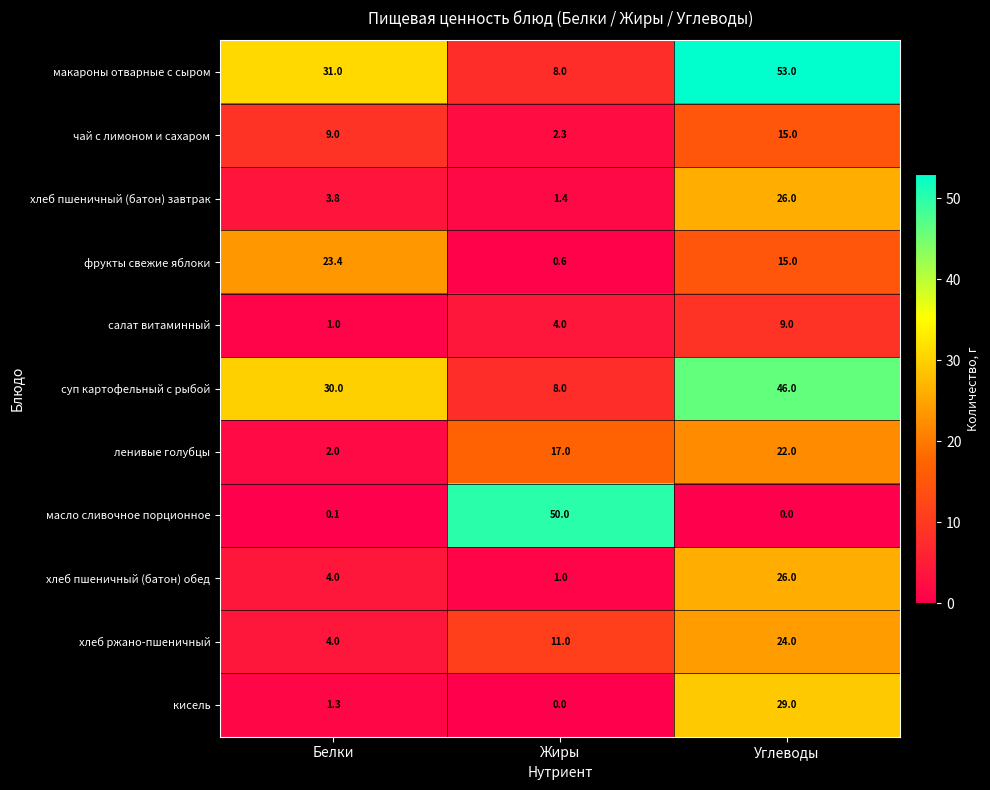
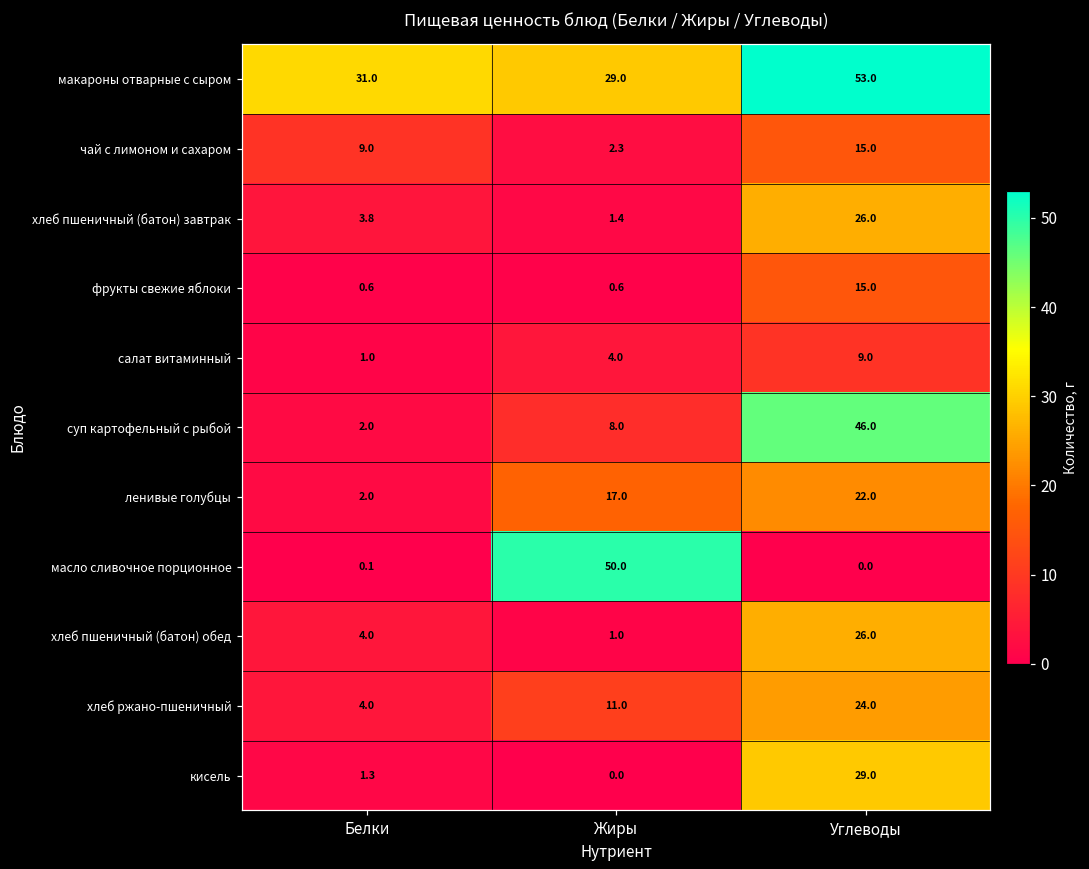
макароны отварные с сыром, Жиры: 8.0 -> 29.0
фрукты свежие яблоки, Белки: 23.4 -> 0.6
суп картофельный с рыбой, Белки: 30.0 -> 2.0
